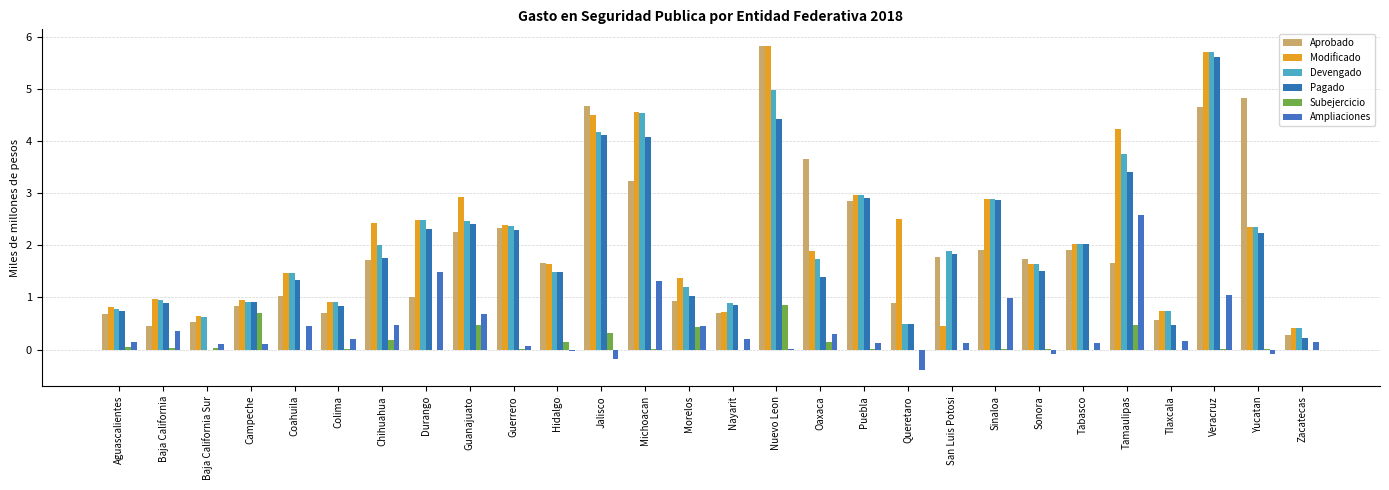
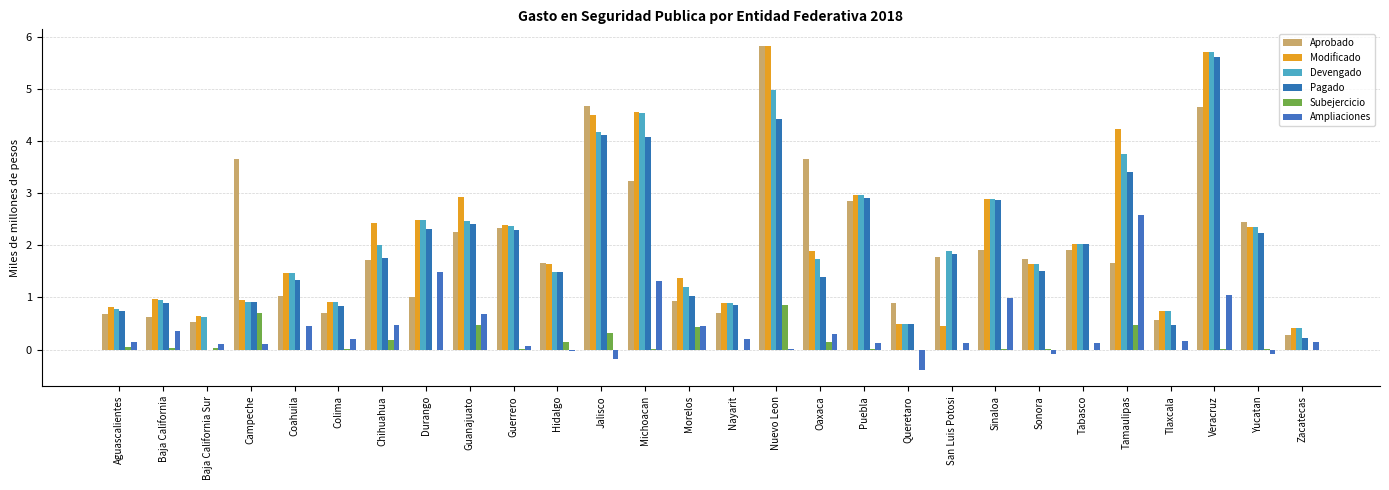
Aprobado, Baja California: 0.4 -> 0.6
Aprobado, Campeche: 0.8 -> 3.7
Modificado, Nayarit: 0.7 -> 0.9
Modificado, Queretaro: 2.5 -> 0.5
Aprobado, Yucatan: 4.8 -> 2.4
